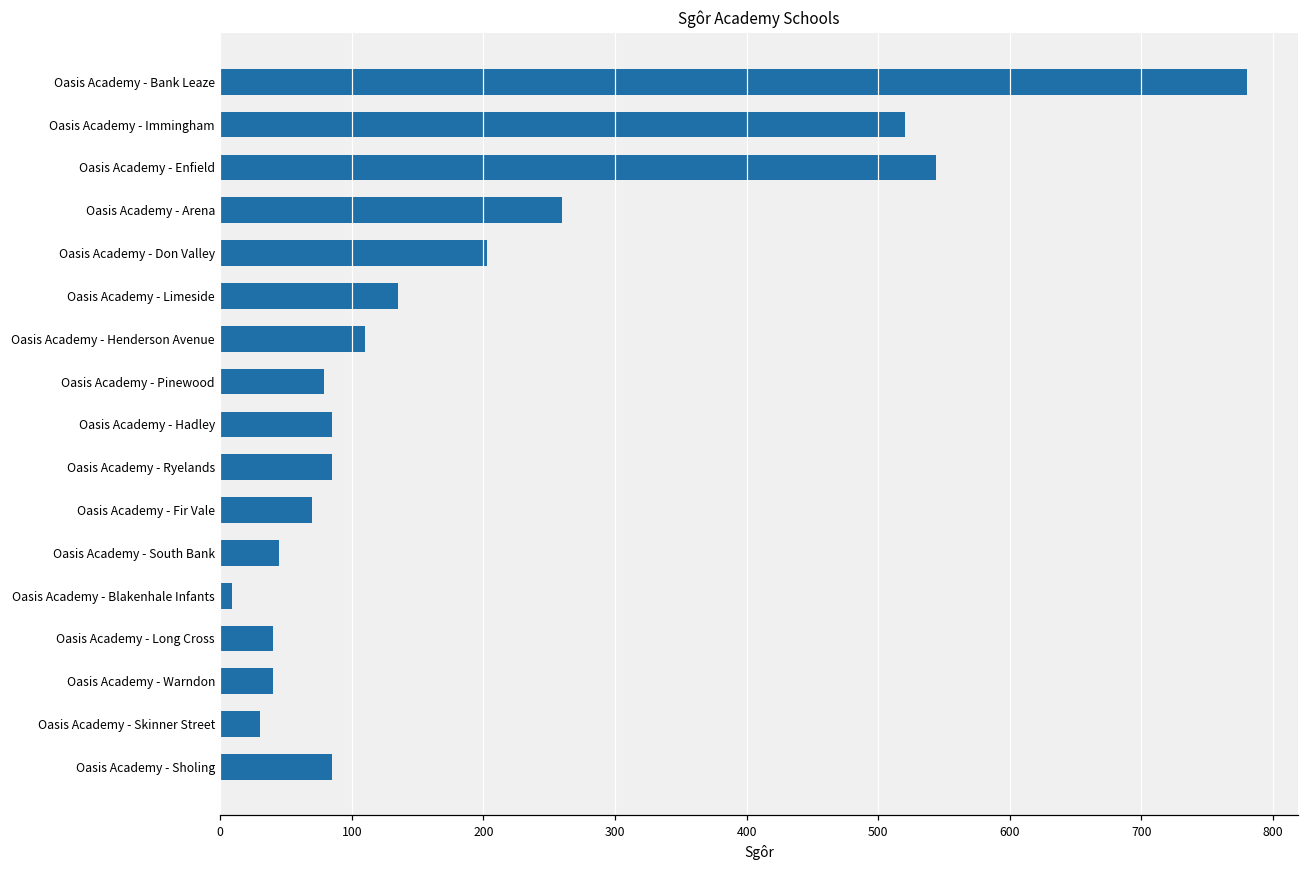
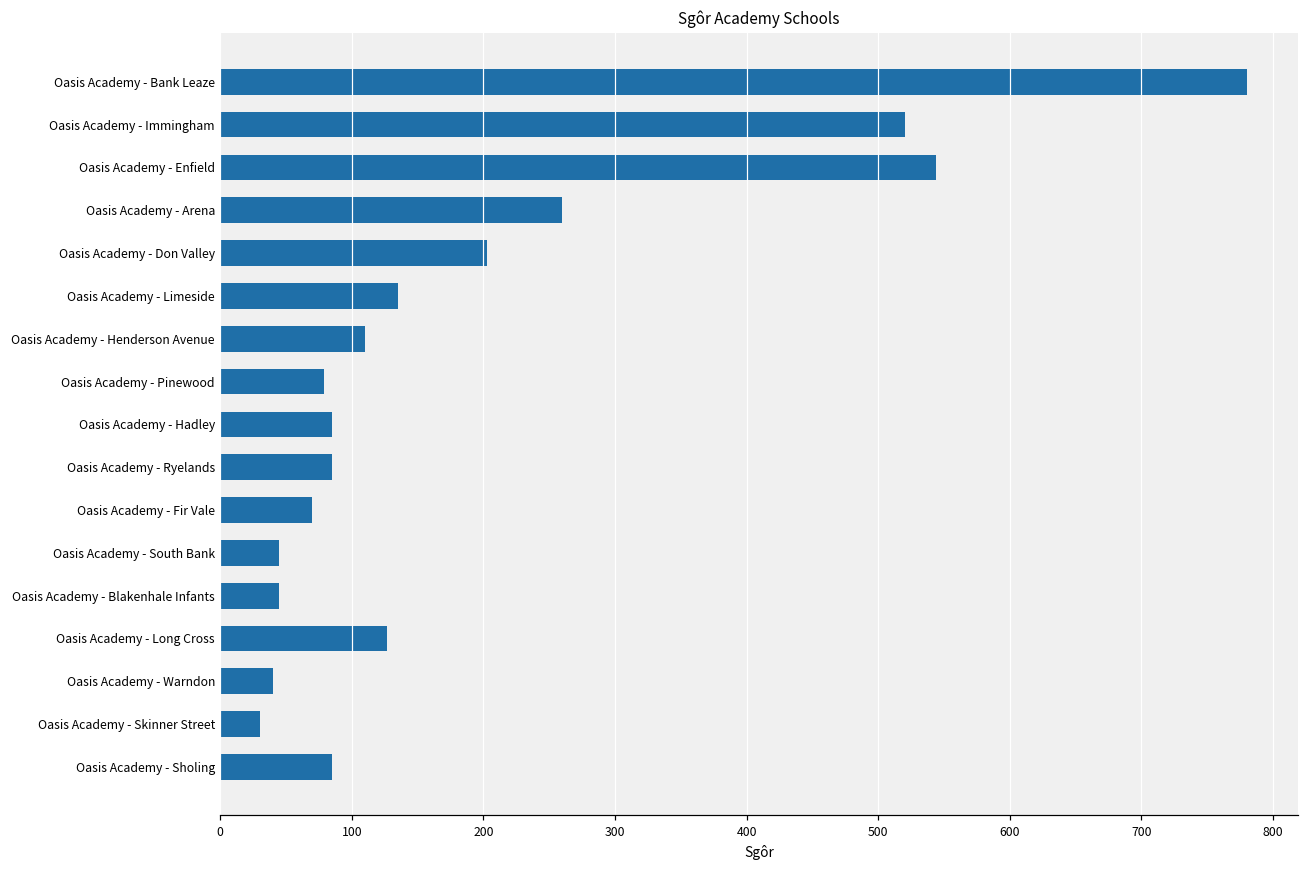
Oasis Academy - Blakenhale Infants: 9 -> 45
Oasis Academy - Long Cross: 40 -> 127
